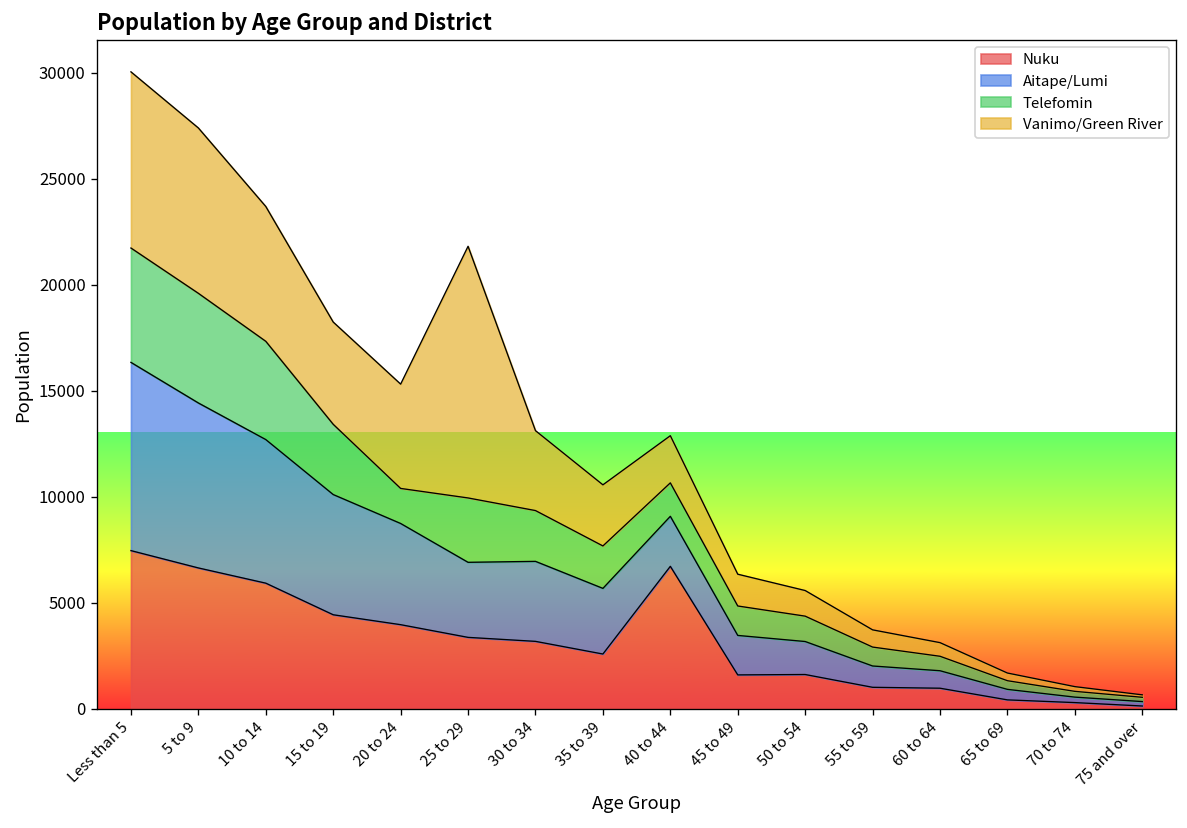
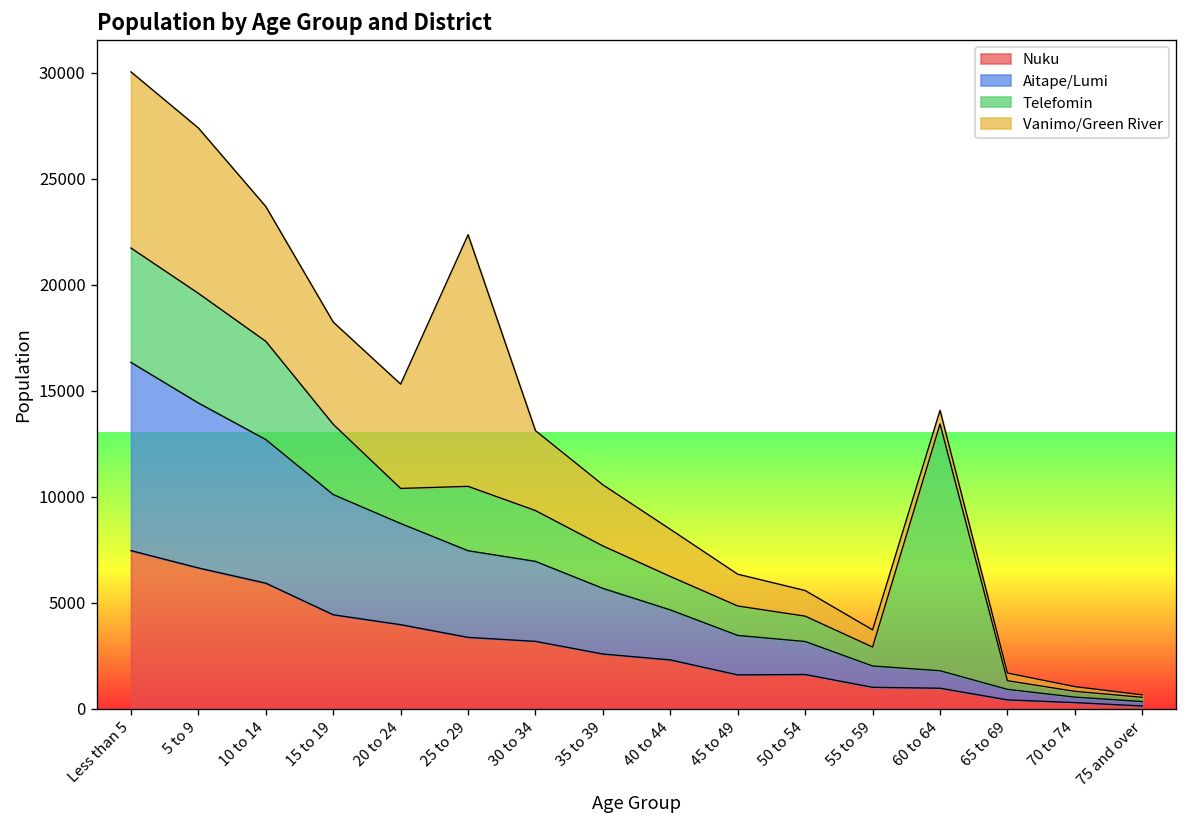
Aitape/Lumi, 25 to 29: 3500 -> 4100
Nuku, 40 to 44: 6700 -> 2300
Telefomin, 60 to 64: 700 -> 11600
